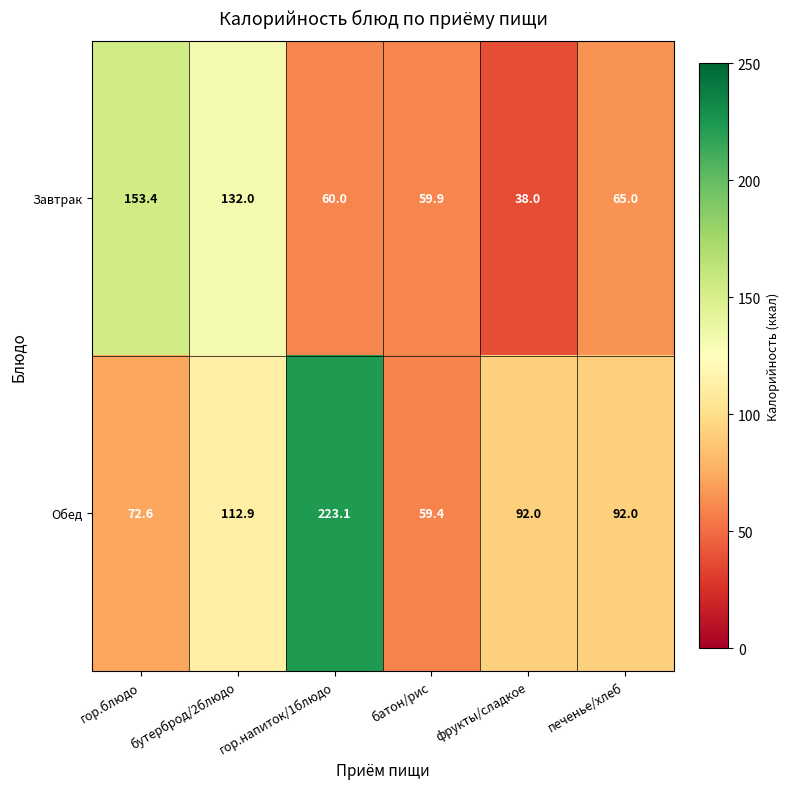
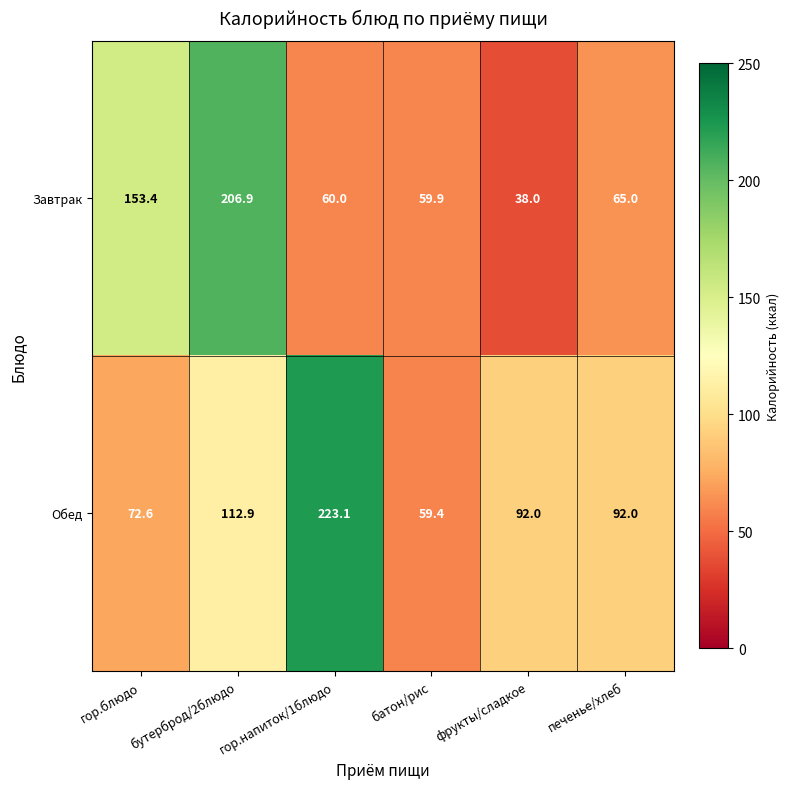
Завтрак, бутерброд/2блюдо: 132.0 -> 206.9
